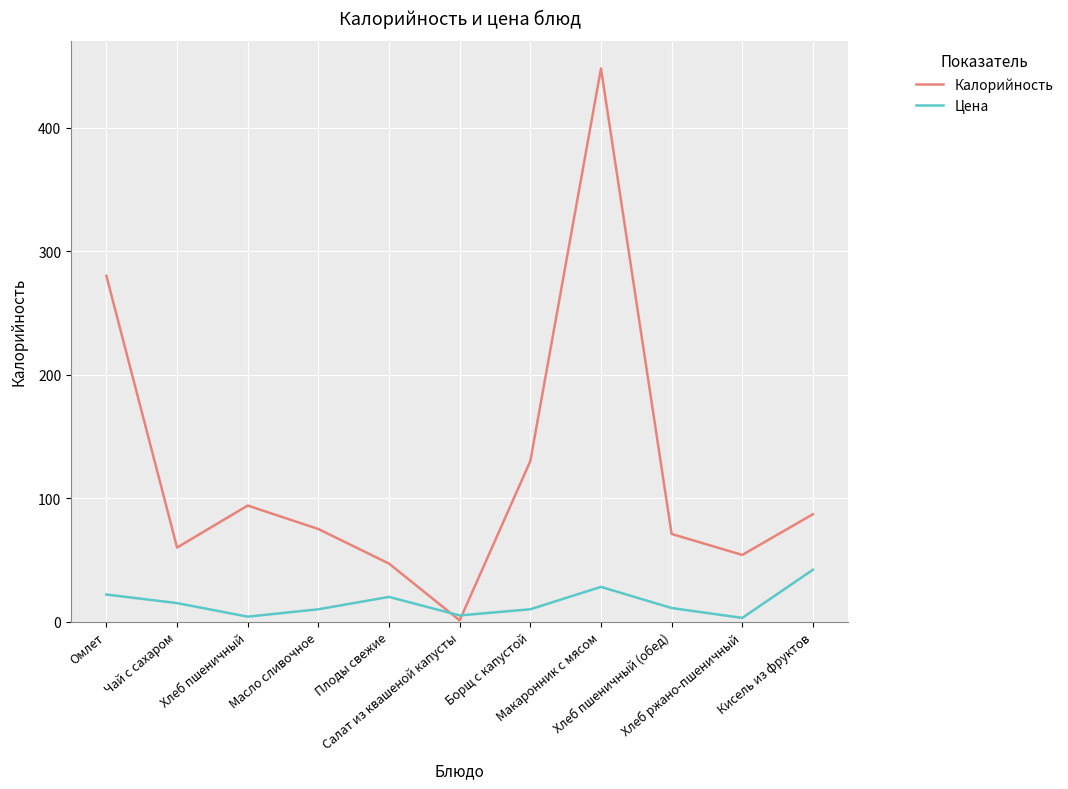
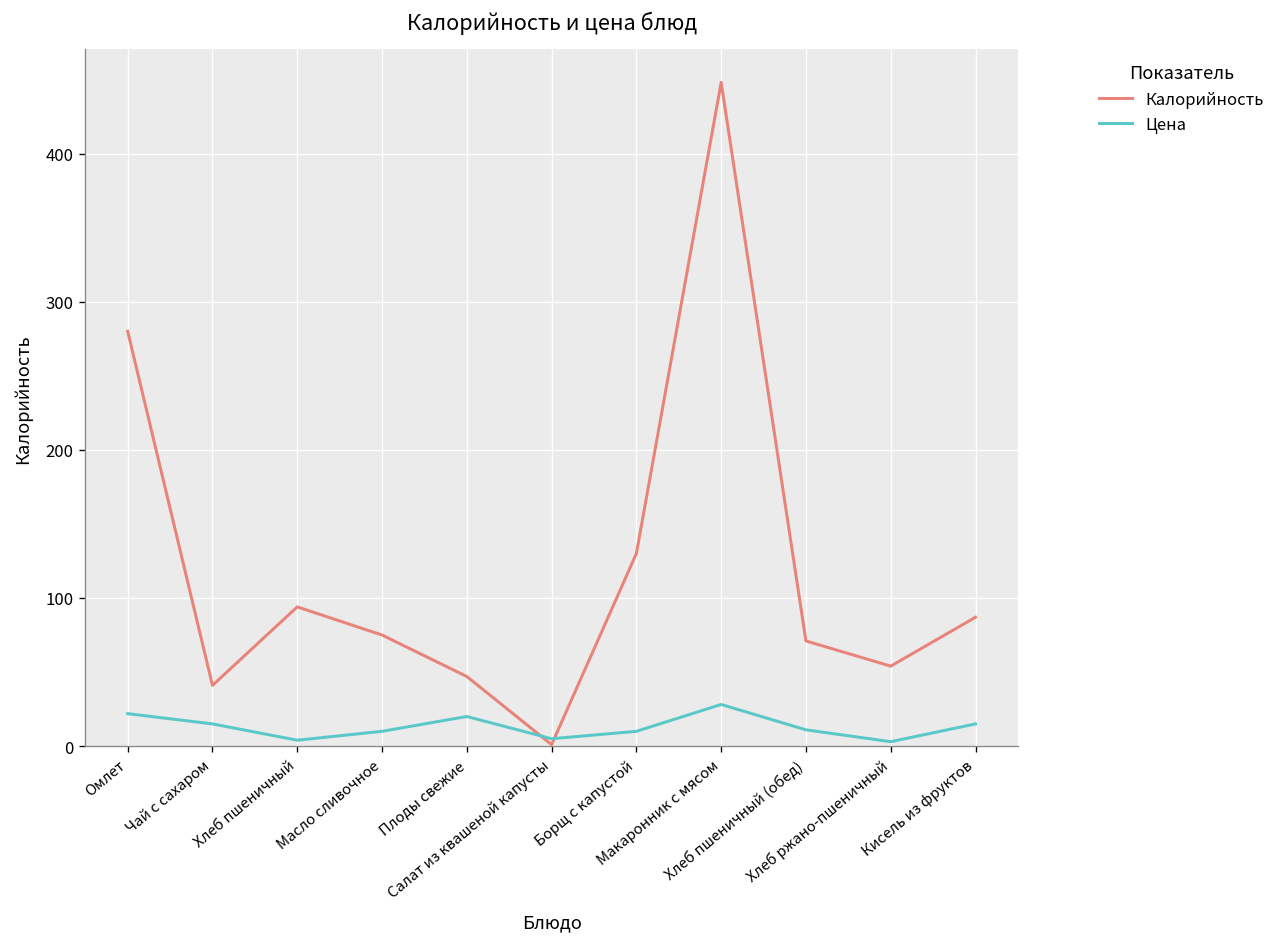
Калорийность, Чай с сахаром: 60 -> 41
Цена, Кисель из фруктов: 42 -> 15
